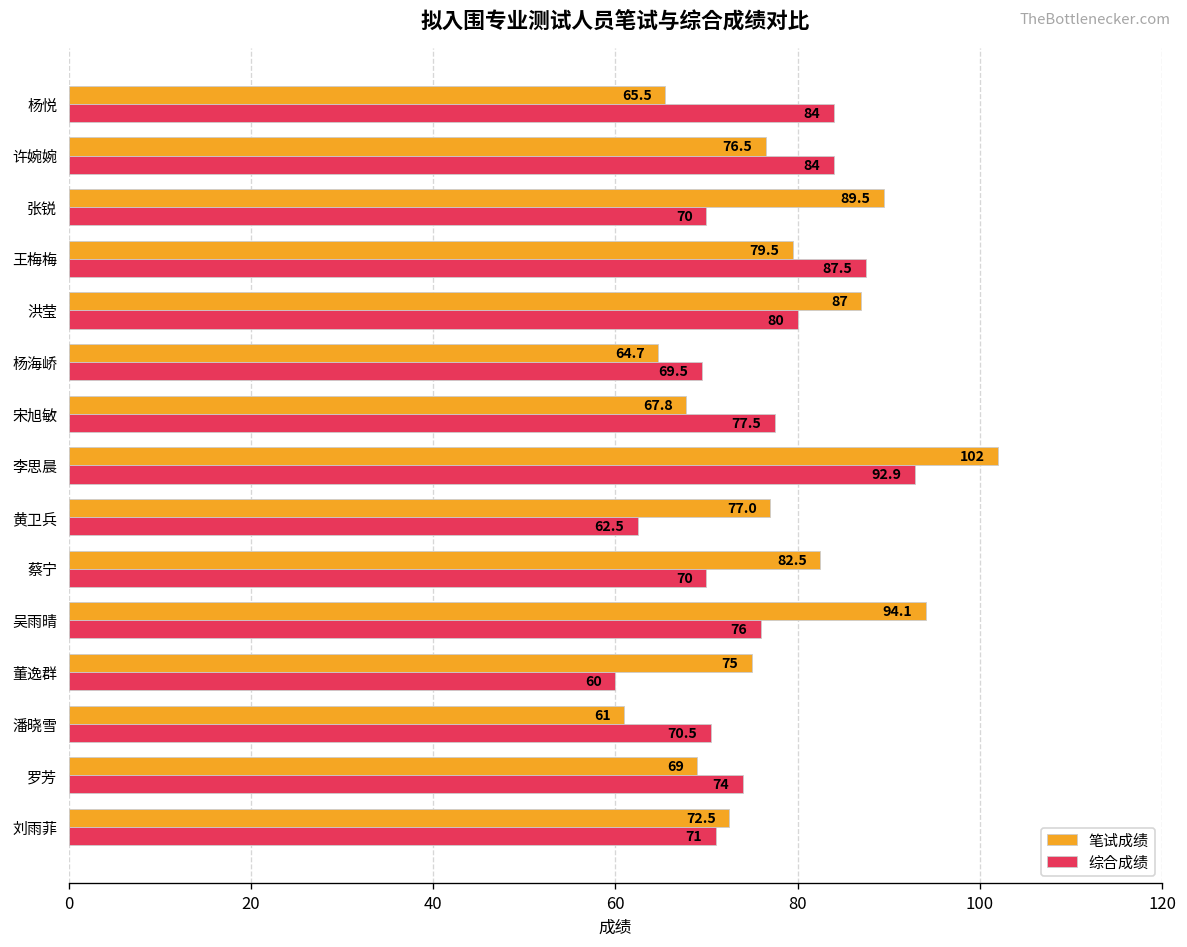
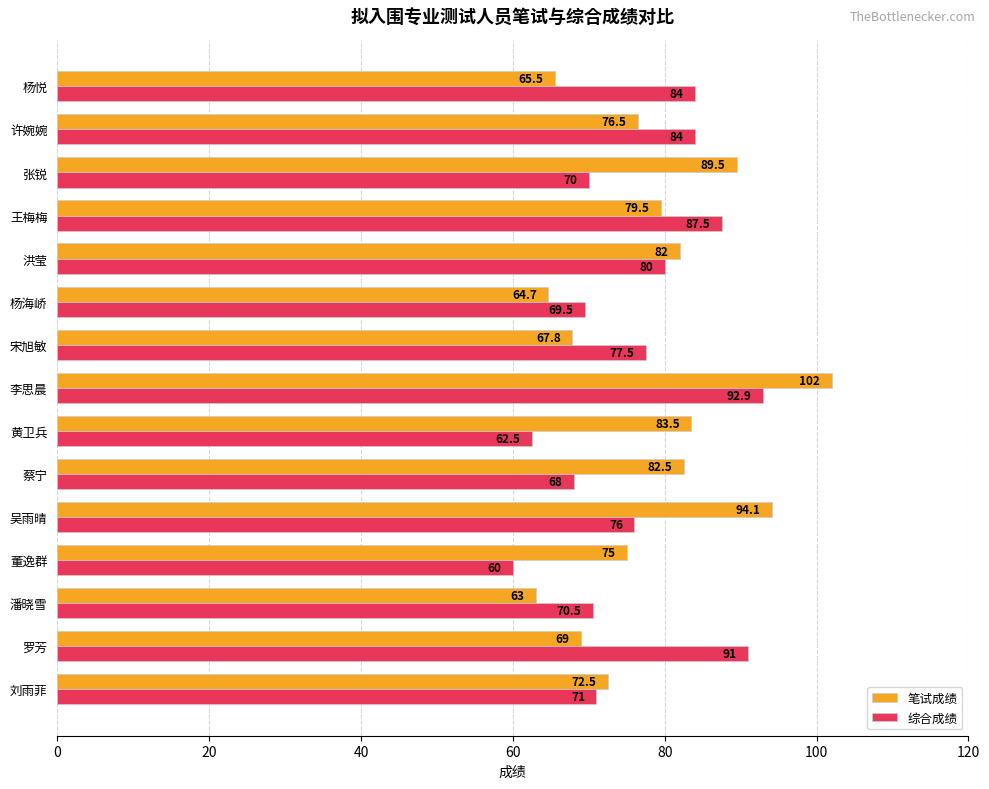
笔试成绩, 洪莹: 87 -> 82
笔试成绩, 黄卫兵: 77.0 -> 83.5
综合成绩, 蔡宁: 70 -> 68
笔试成绩, 潘晓雪: 61 -> 63
综合成绩, 罗芳: 74 -> 91
